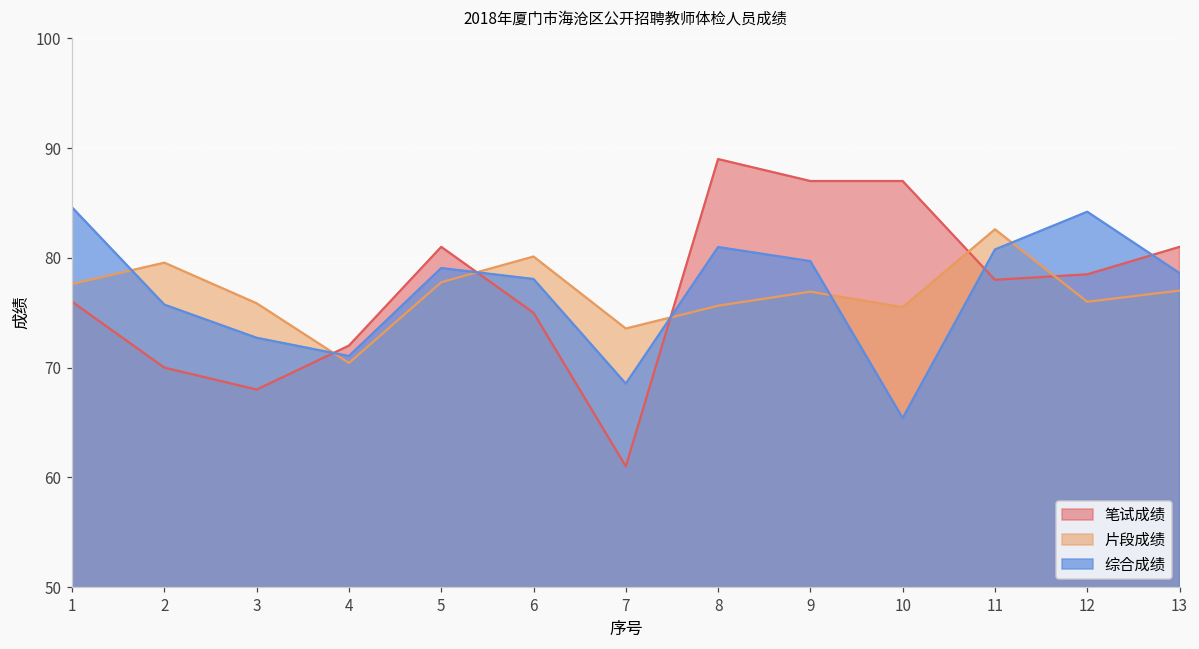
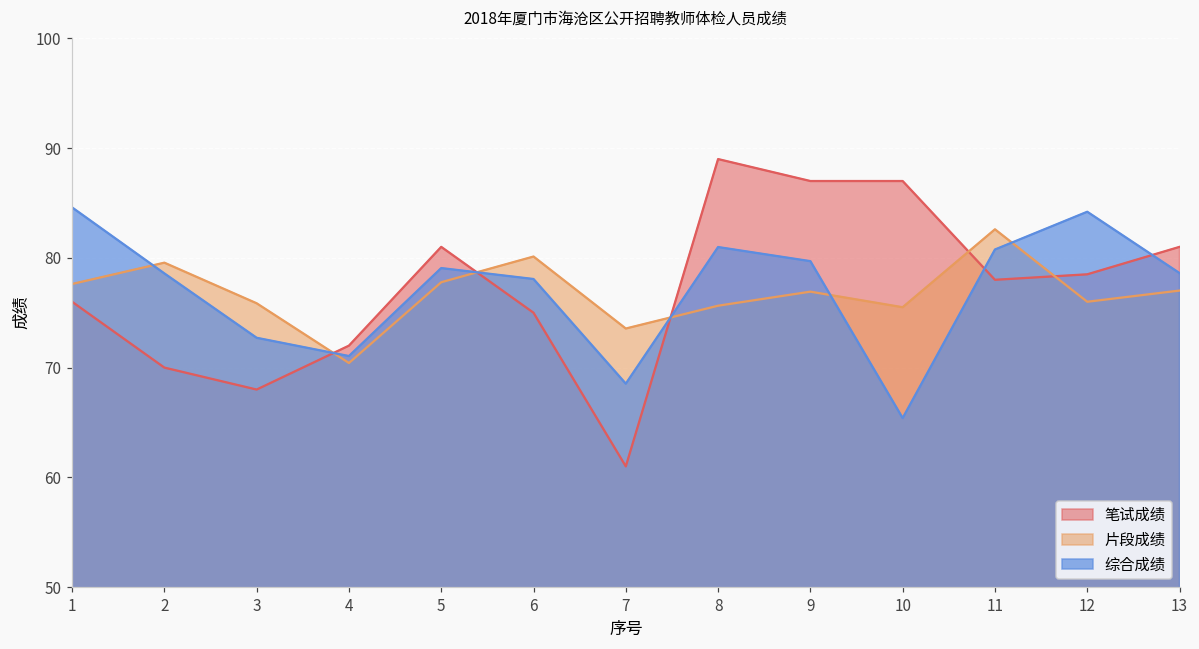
综合成绩, 2: 76 -> 79
